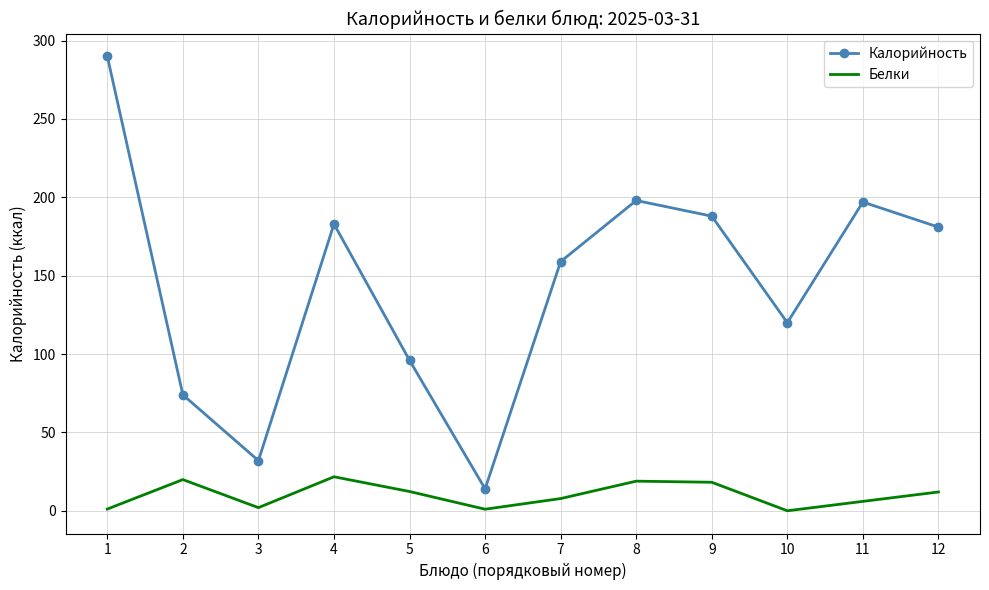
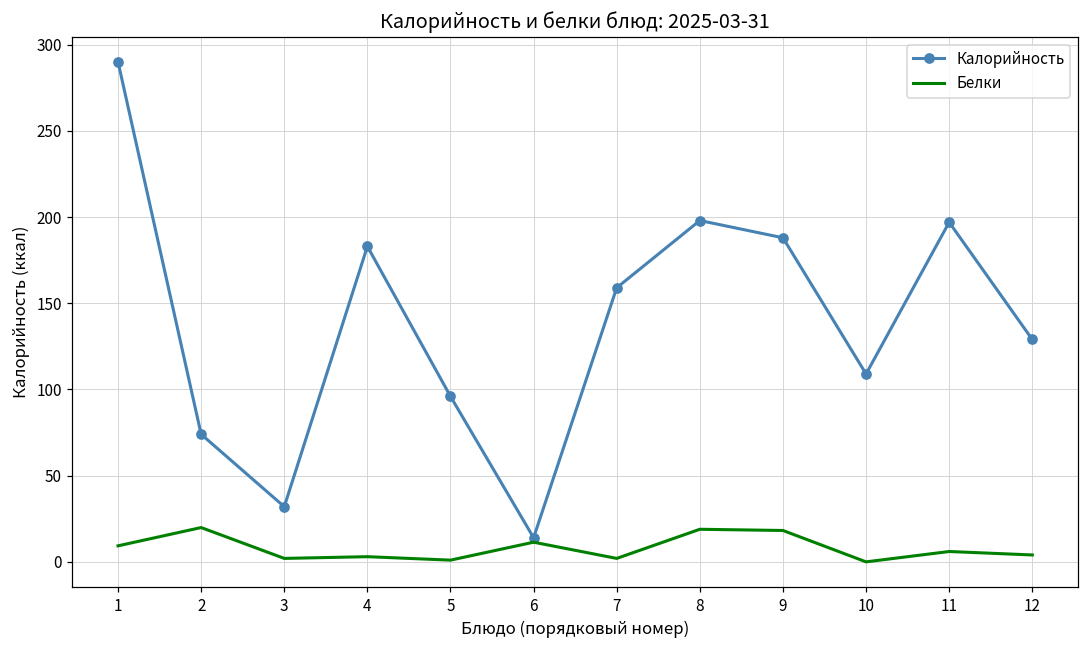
Белки, 1: 1 -> 9
Белки, 4: 22 -> 3
Белки, 5: 12 -> 1
Белки, 6: 1 -> 11
Белки, 7: 8 -> 2
Калорийность, 10: 120 -> 109
Калорийность, 12: 181 -> 129
Белки, 12: 12 -> 4
